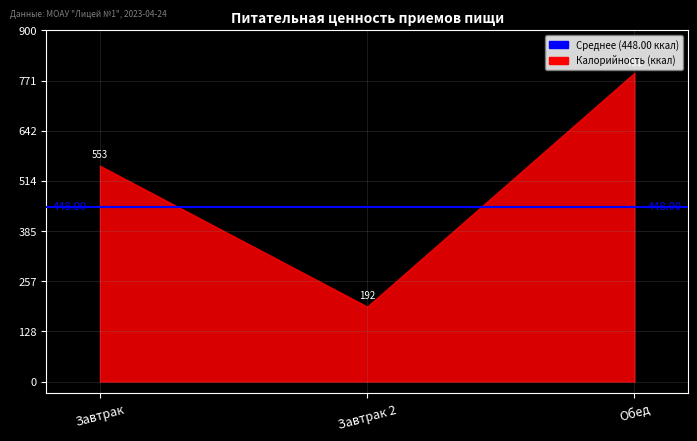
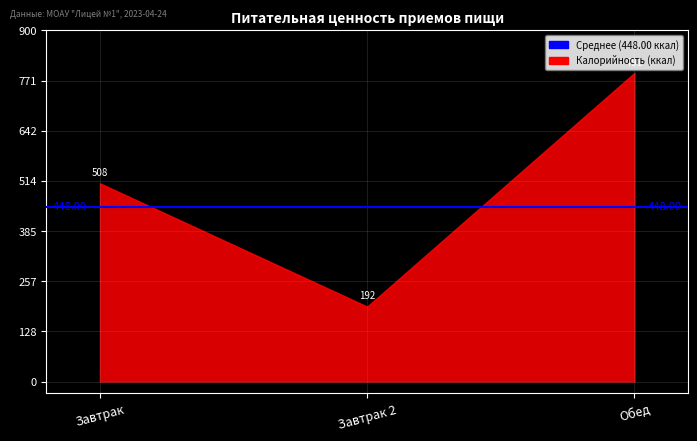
Завтрак: 553 -> 508
